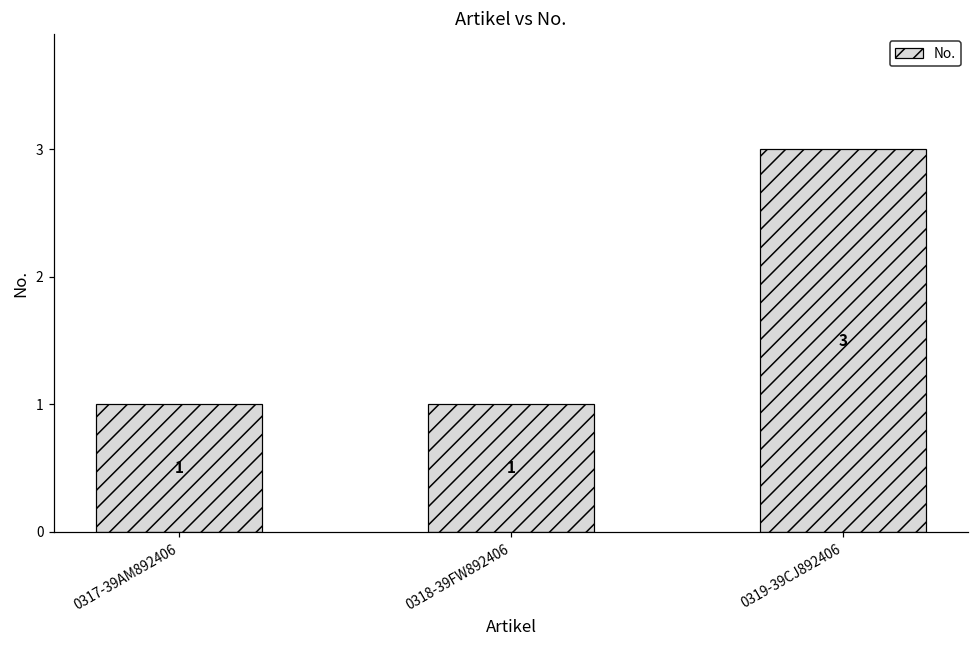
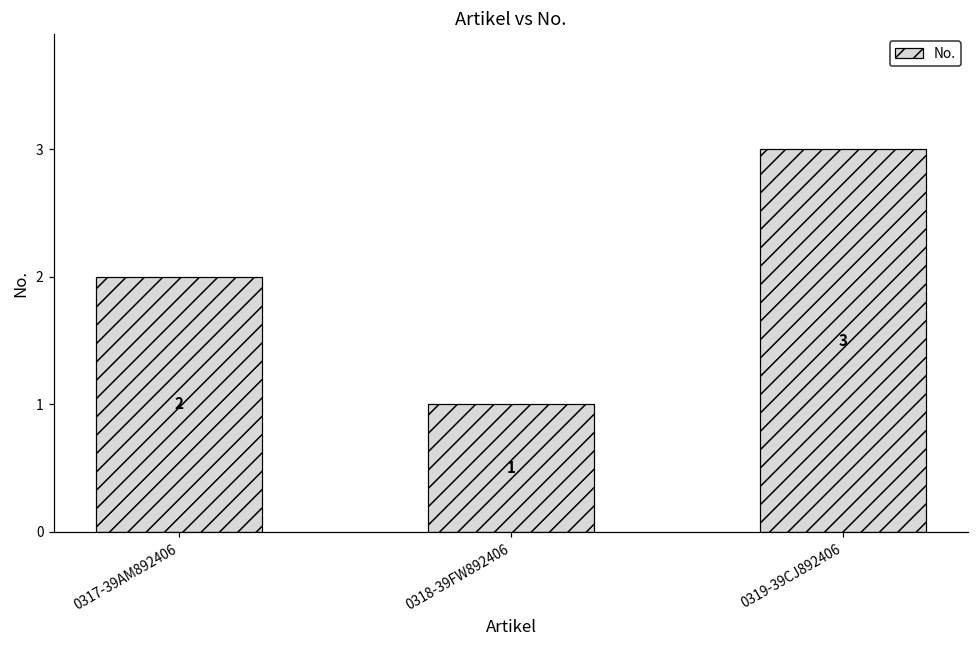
0317-39AM892406: 1 -> 2
